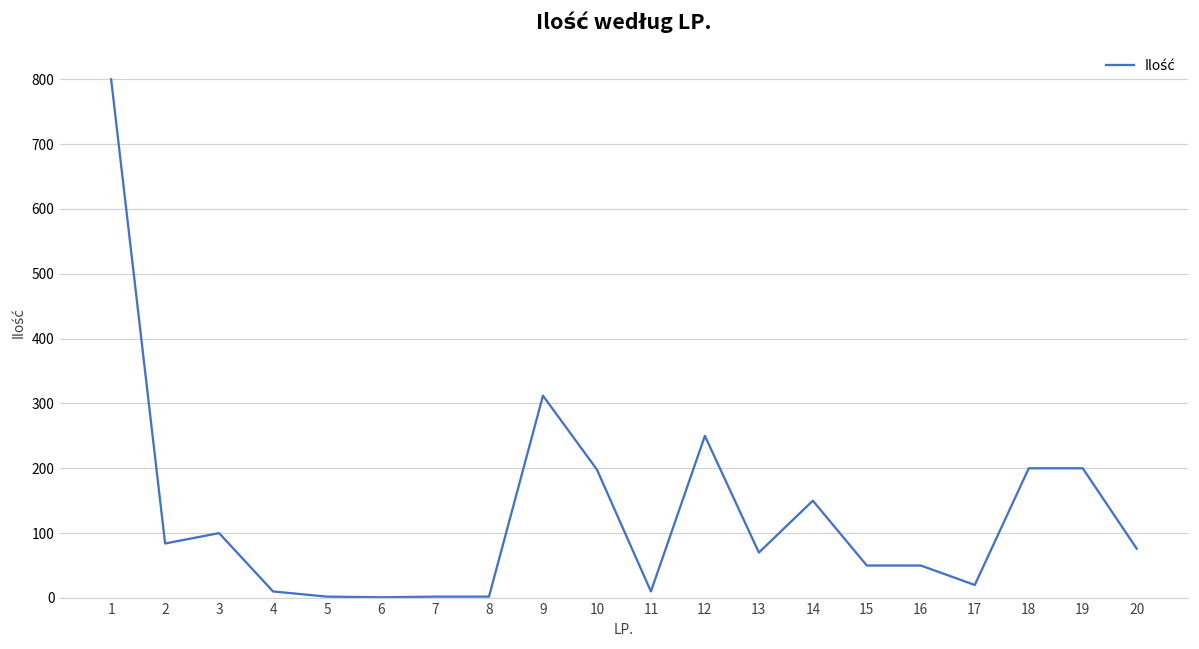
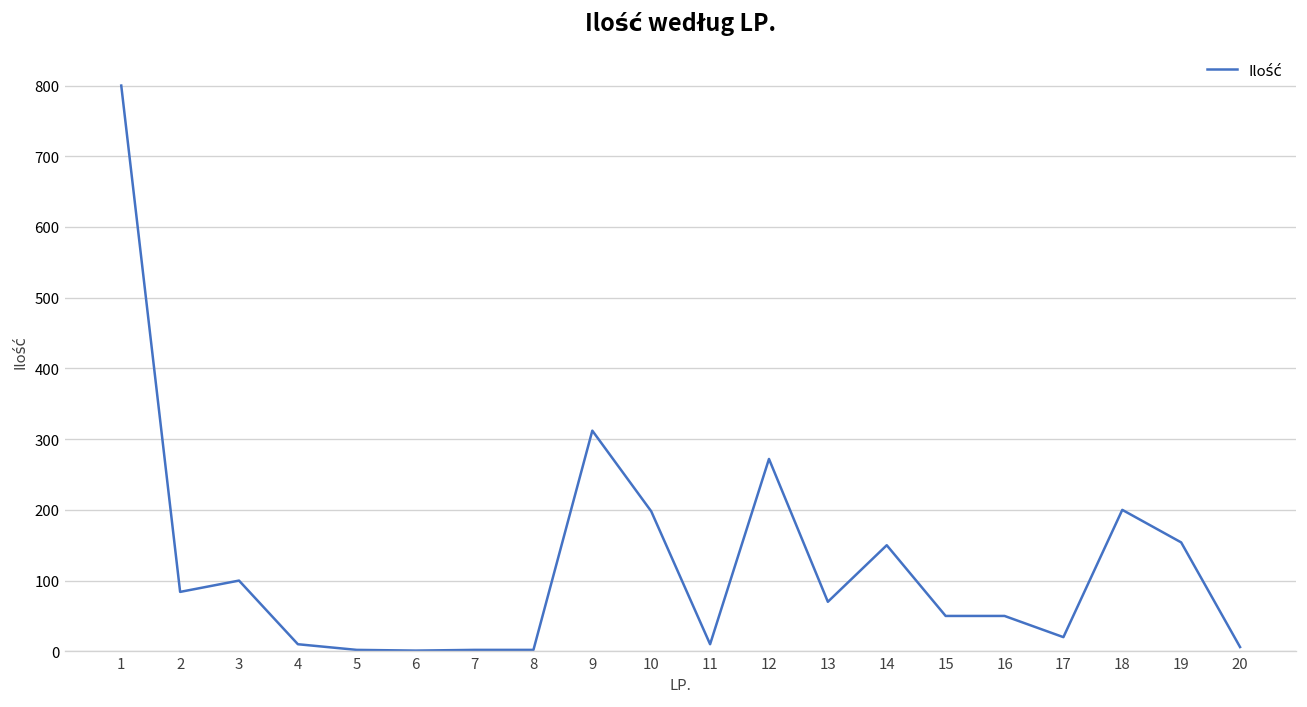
12: 250 -> 270
19: 200 -> 150
20: 80 -> 10
